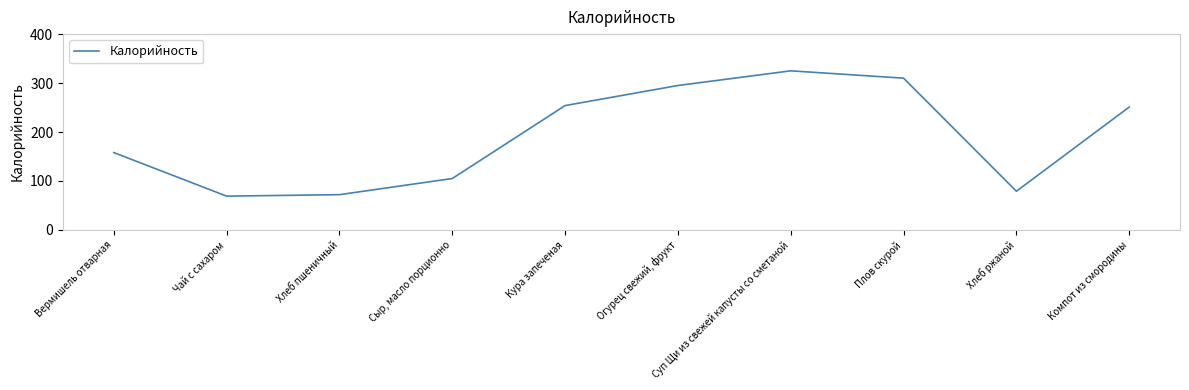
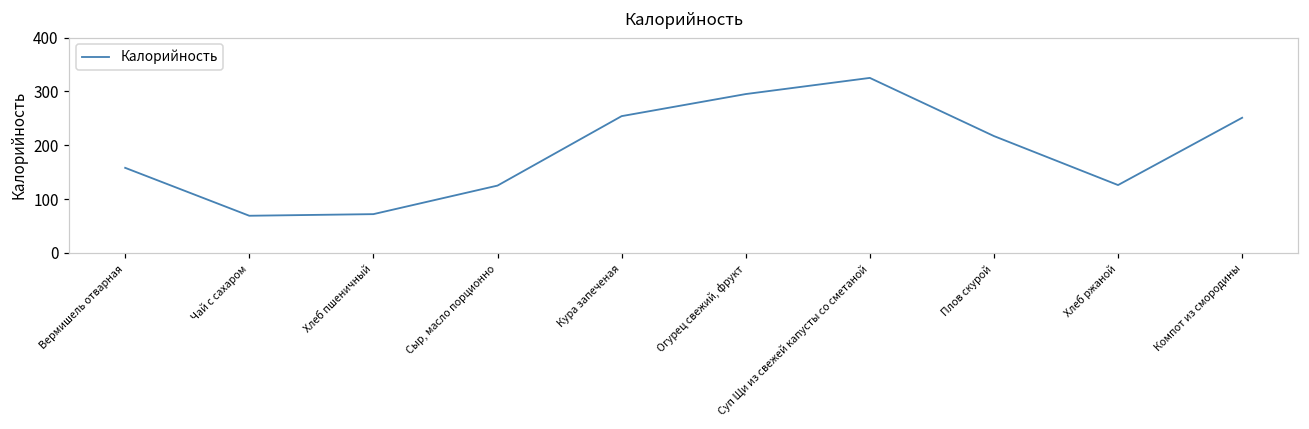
Сыр, масло порционно: 110 -> 130
Плов скурой: 310 -> 220
Хлеб ржаной: 80 -> 130
